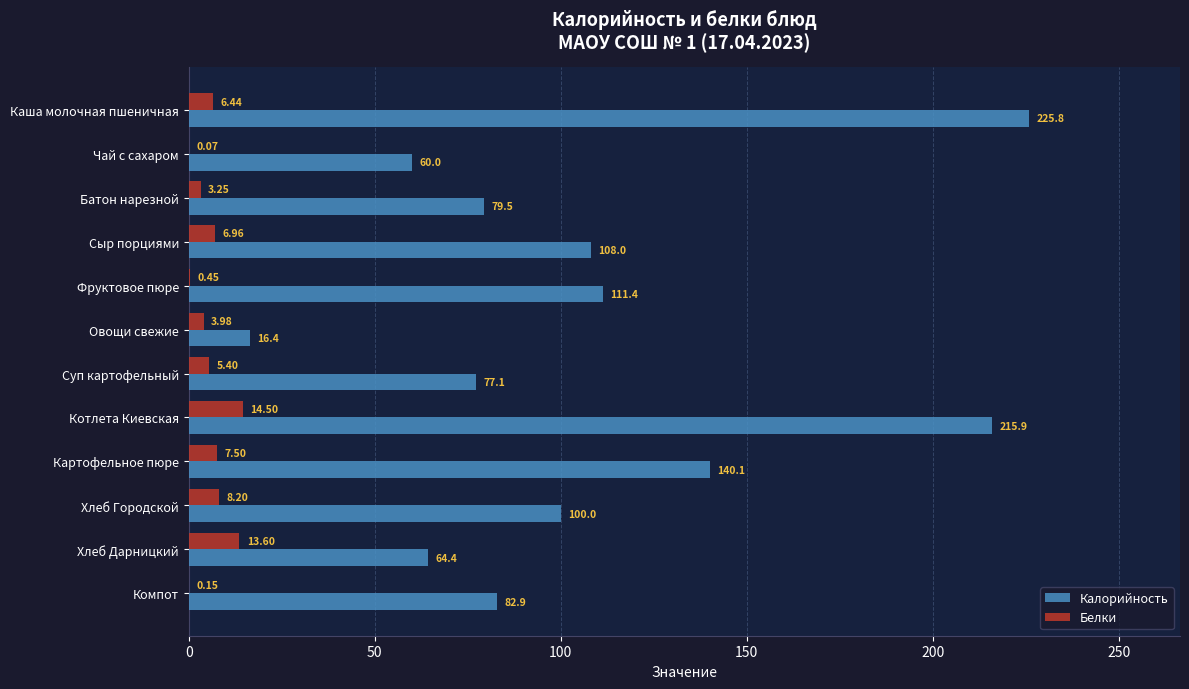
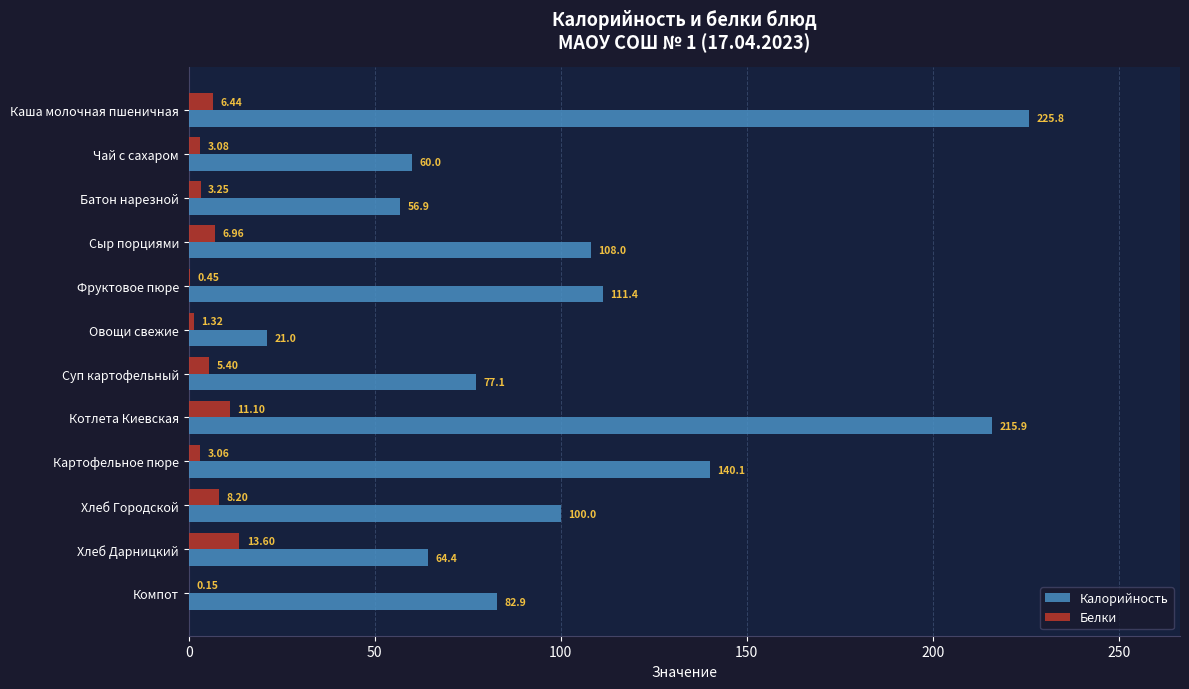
Белки, Чай с сахаром: 0.07 -> 3.08
Калорийность, Батон нарезной: 79.5 -> 56.9
Белки, Овощи свежие: 3.98 -> 1.32
Калорийность, Овощи свежие: 16.4 -> 21.0
Белки, Котлета Киевская: 14.50 -> 11.10
Белки, Картофельное пюре: 7.50 -> 3.06
